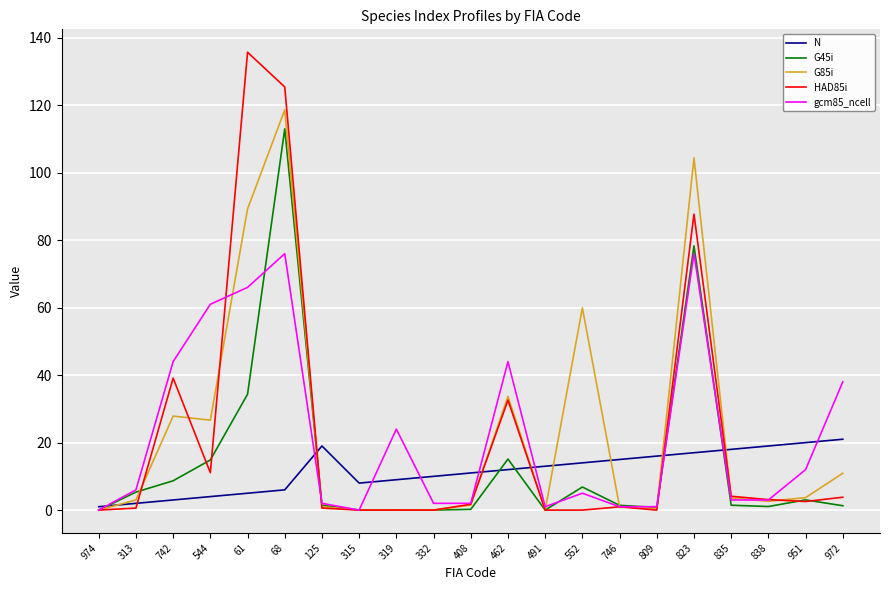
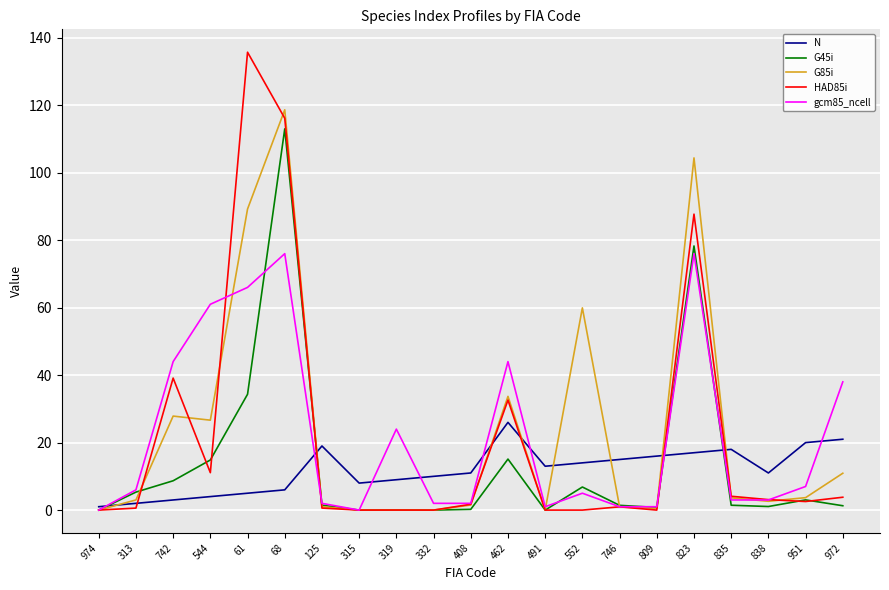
HAD85i, 68: 125 -> 116
N, 462: 12 -> 26
N, 838: 19 -> 11
gcm85_ncell, 951: 12 -> 7
